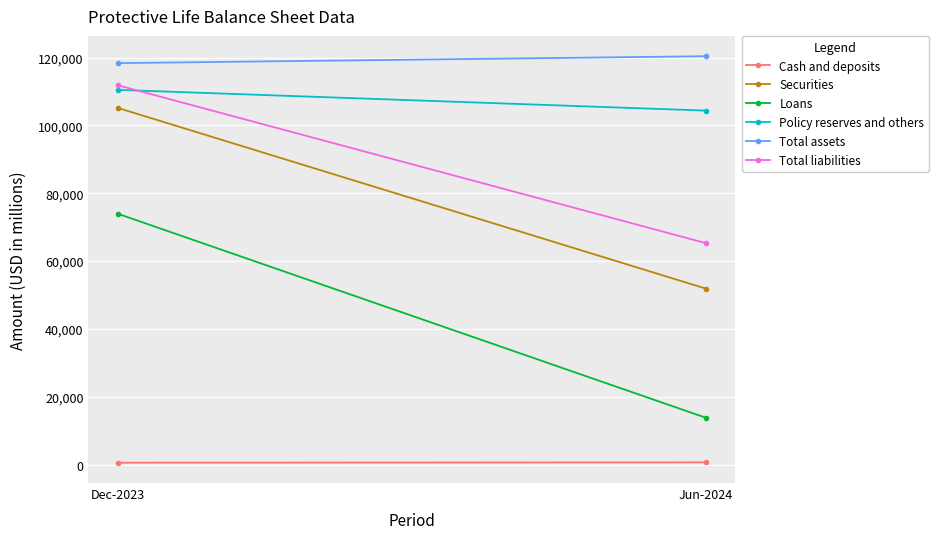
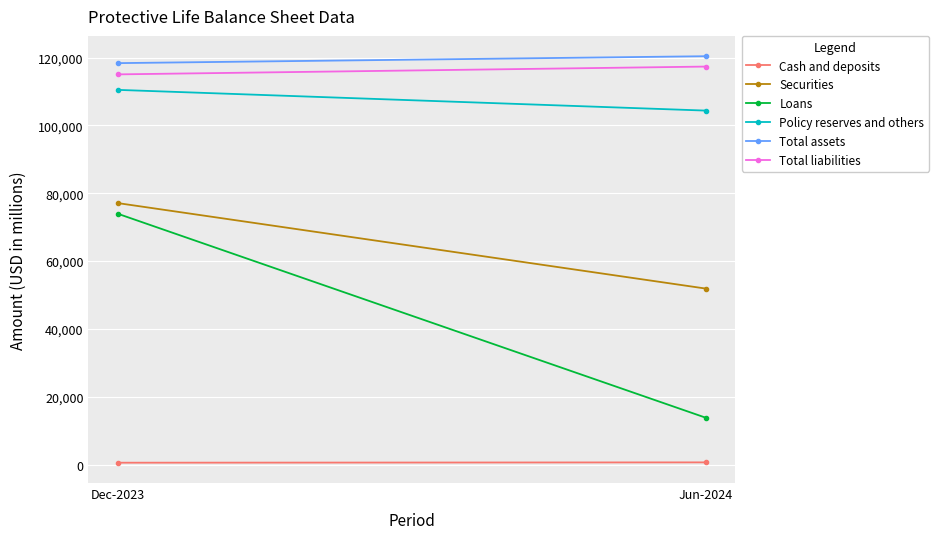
Securities, Dec-2023: 105,000 -> 77,000
Total liabilities, Dec-2023: 112,000 -> 115,000
Total liabilities, Jun-2024: 65,000 -> 117,000
